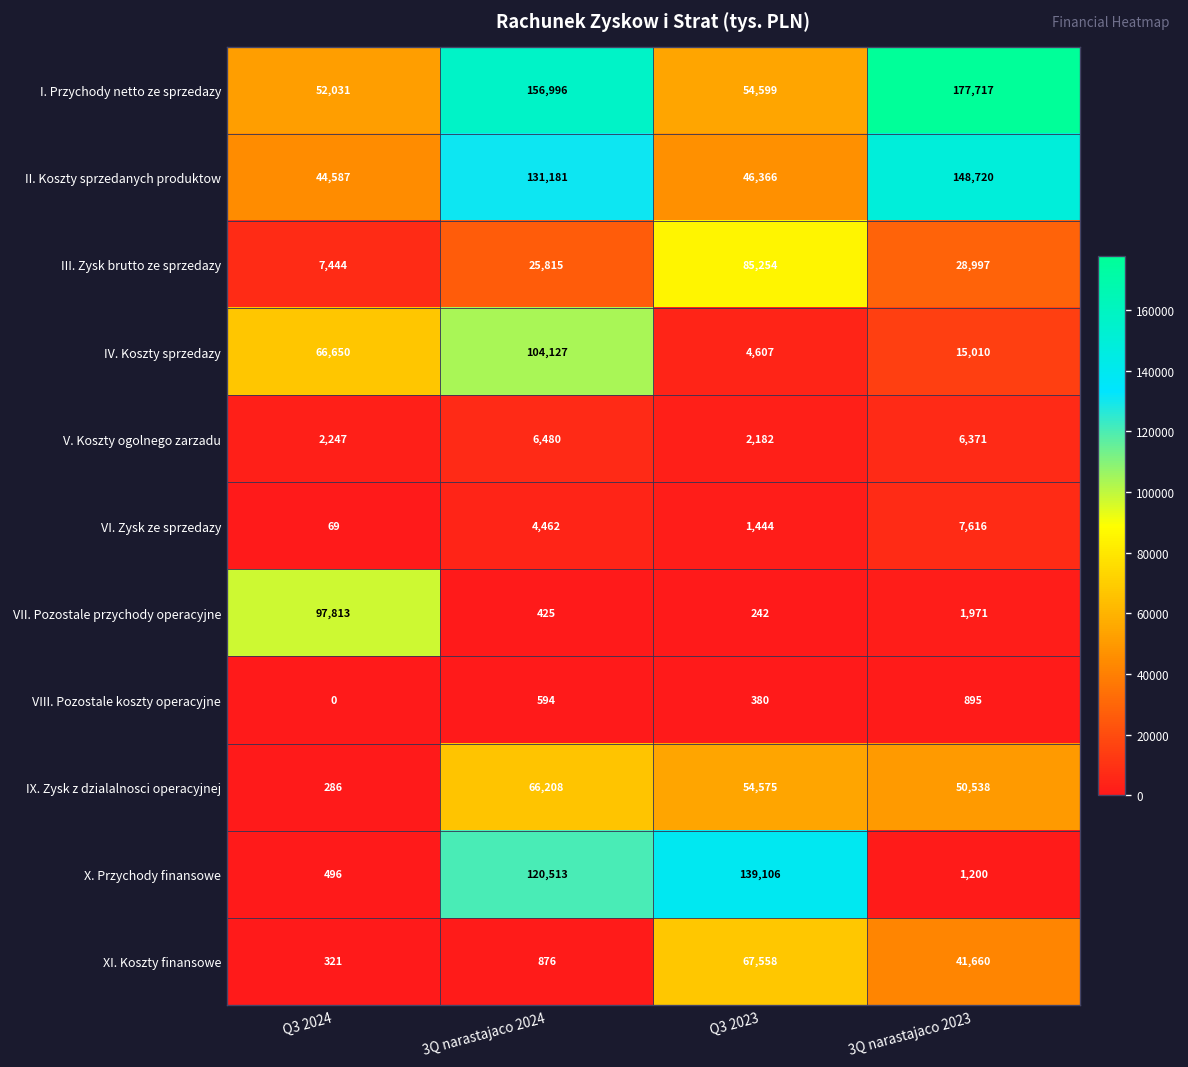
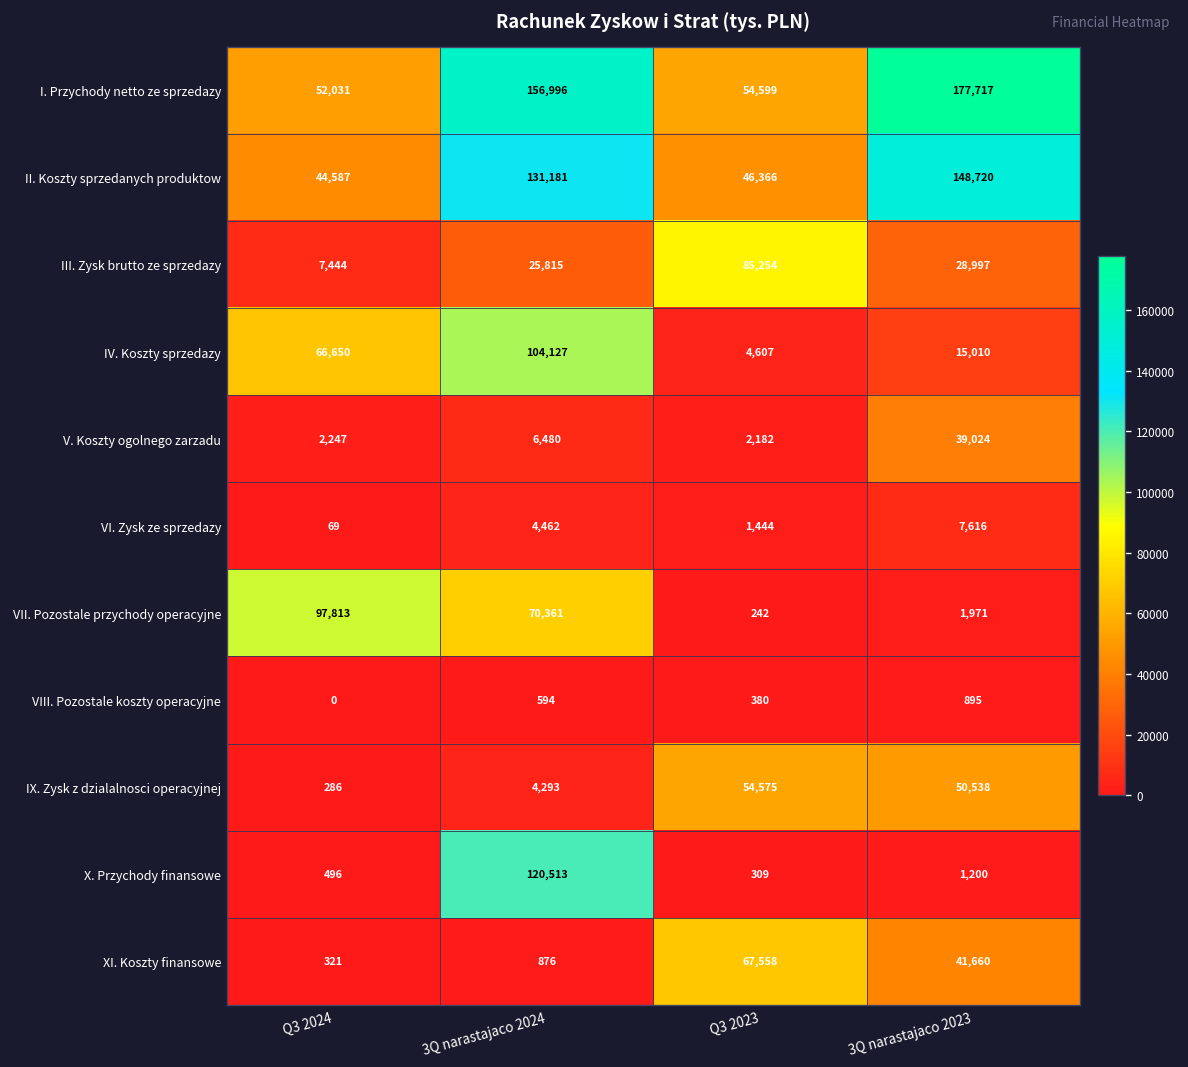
V. Koszty ogolnego zarzadu, 3Q narastajaco 2023: 6,371 -> 39,024
VII. Pozostale przychody operacyjne, 3Q narastajaco 2024: 425 -> 70,361
IX. Zysk z dzialalnosci operacyjnej, 3Q narastajaco 2024: 66,208 -> 4,293
X. Przychody finansowe, Q3 2023: 139,106 -> 309
